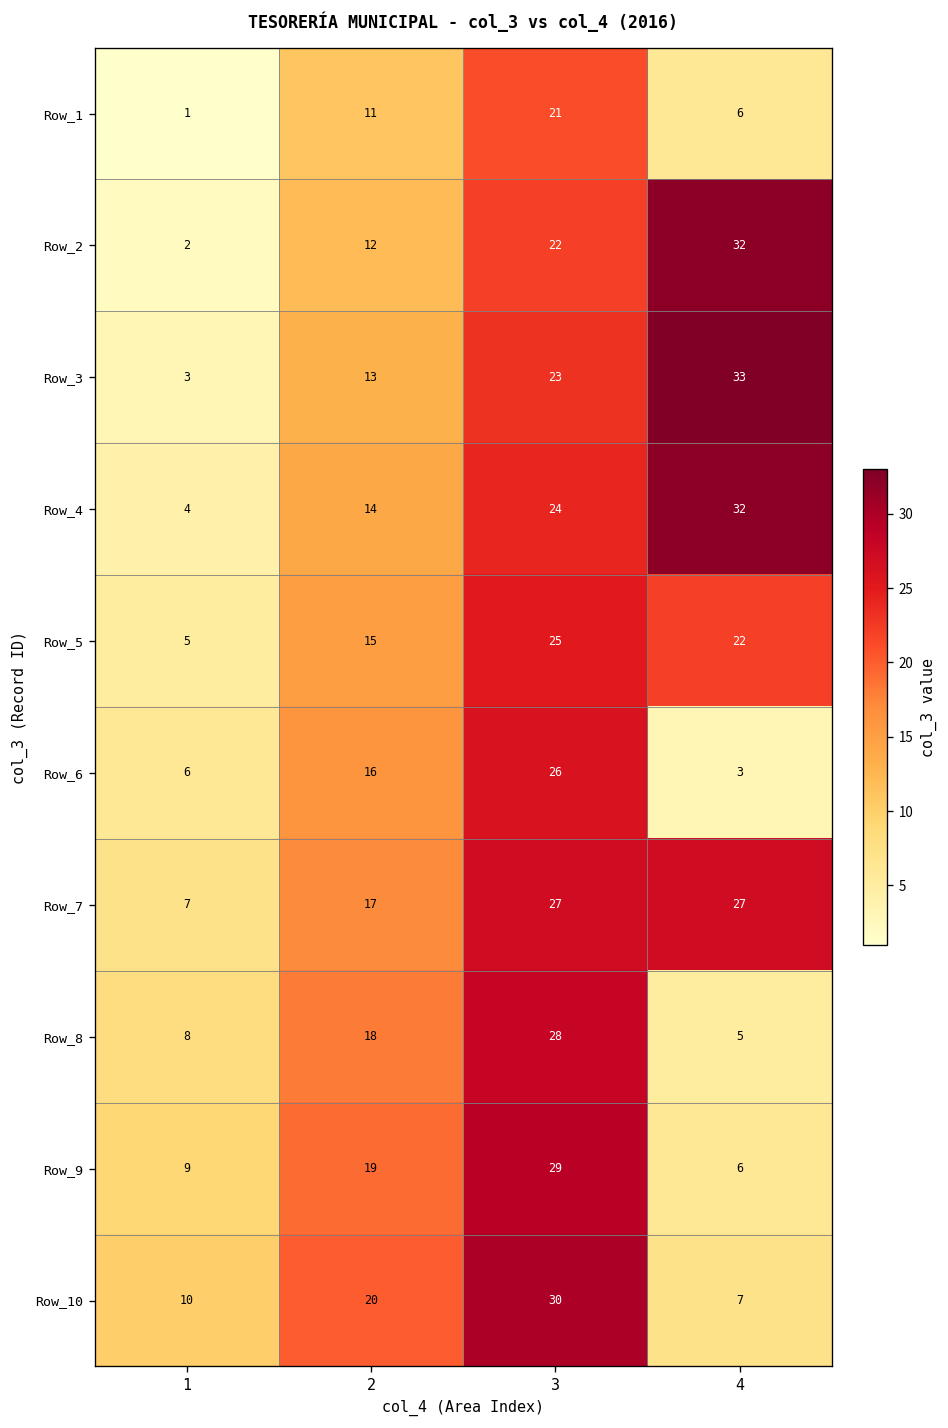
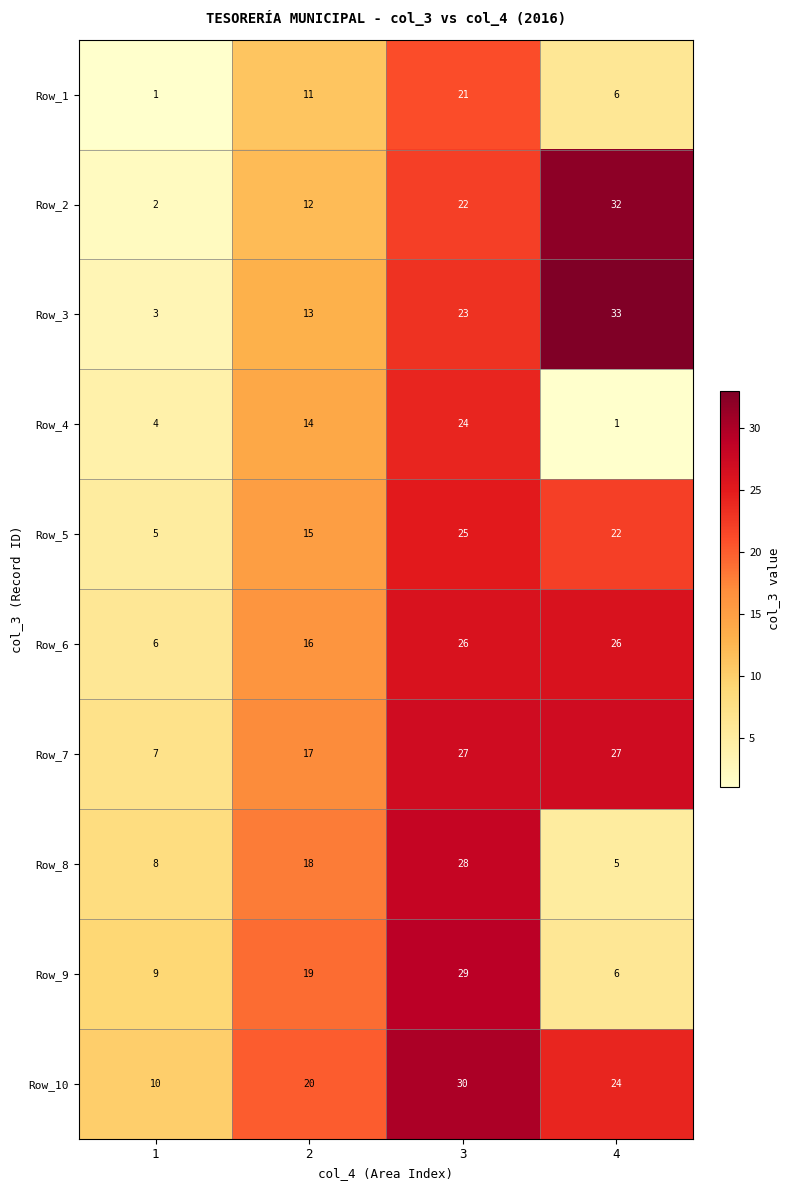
Row_4, 4: 32 -> 1
Row_6, 4: 3 -> 26
Row_10, 4: 7 -> 24
